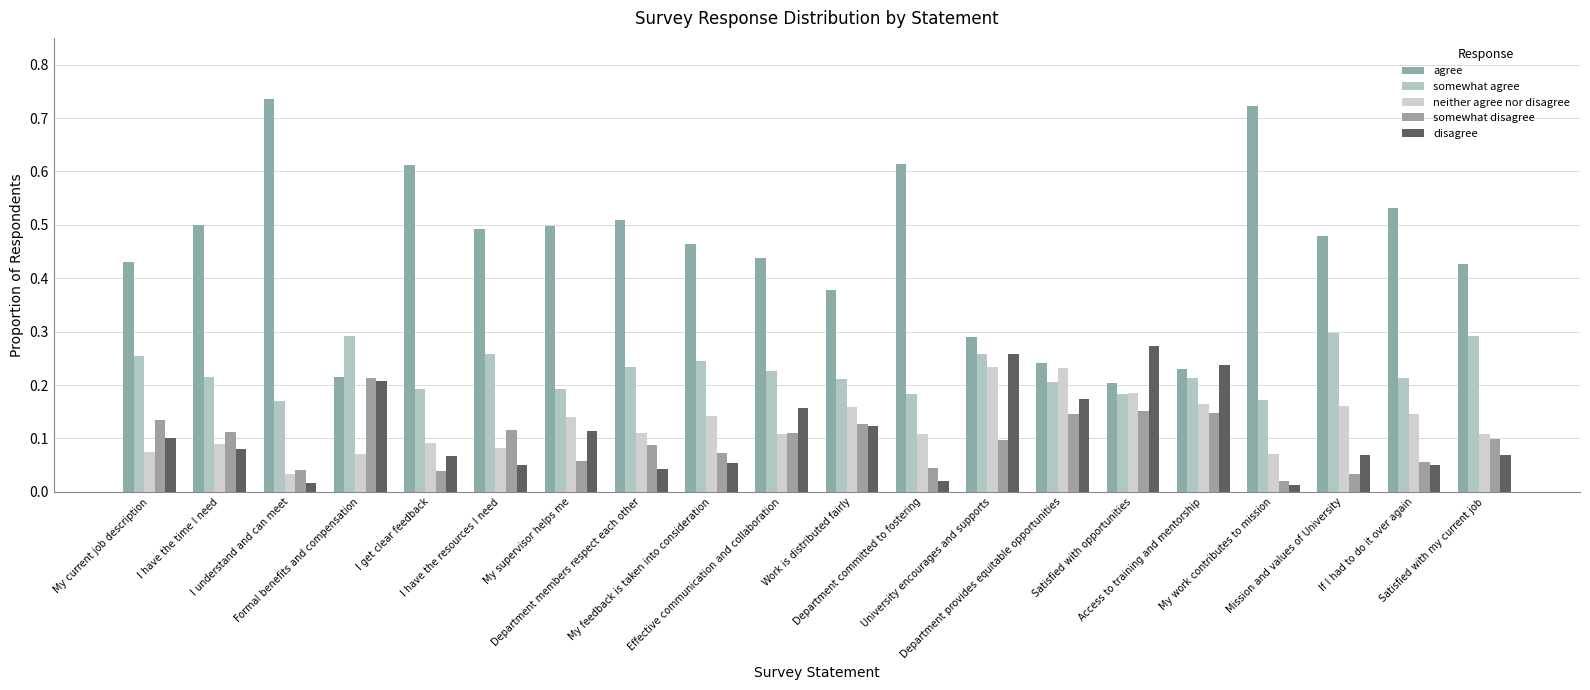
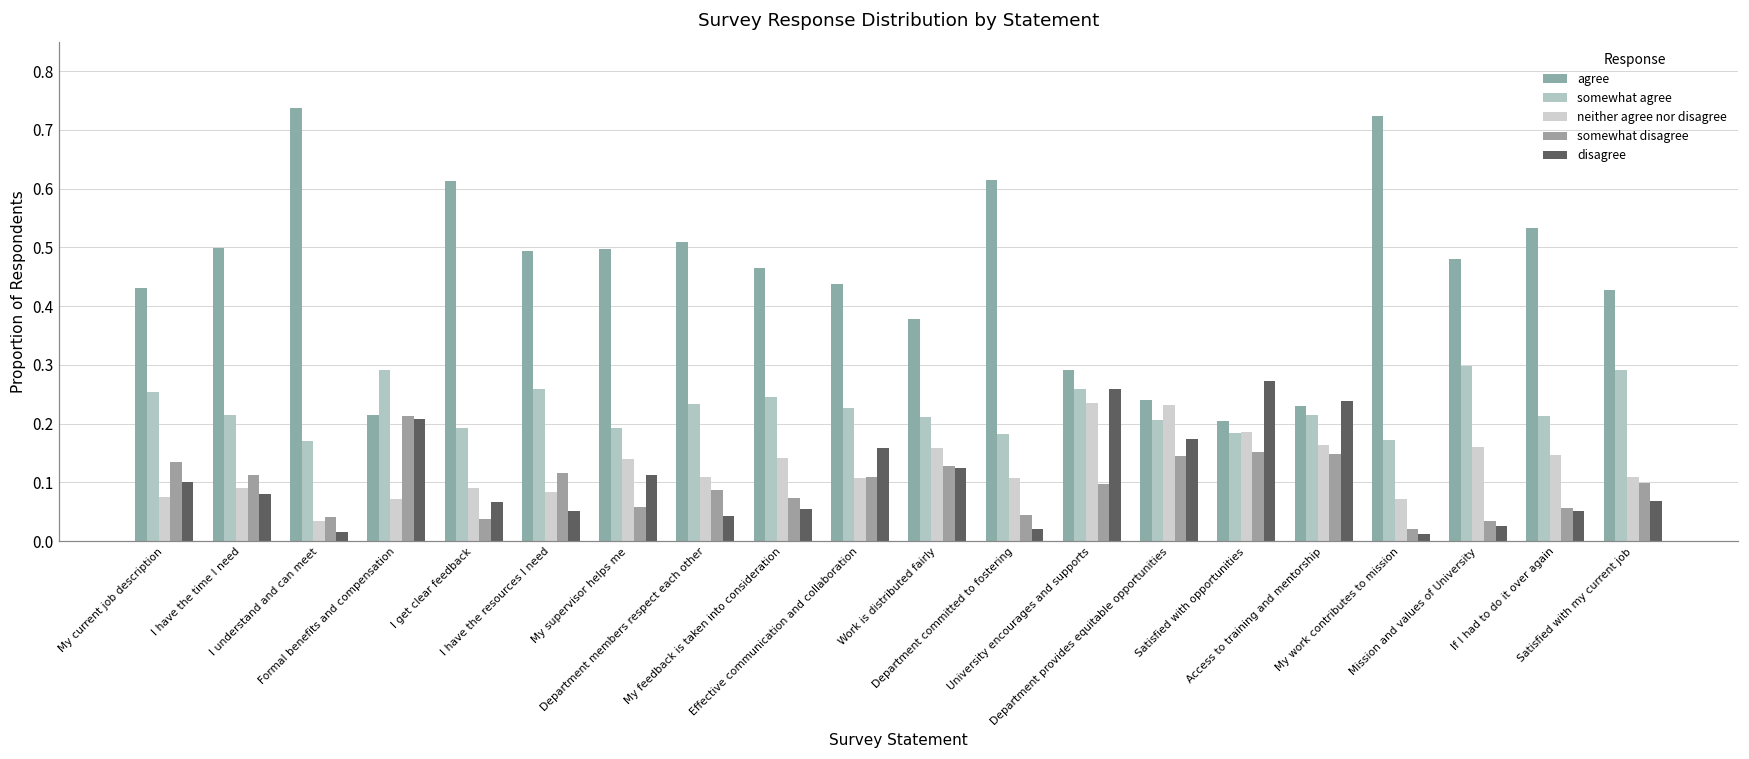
disagree, Mission and values of University: 0.07 -> 0.03
